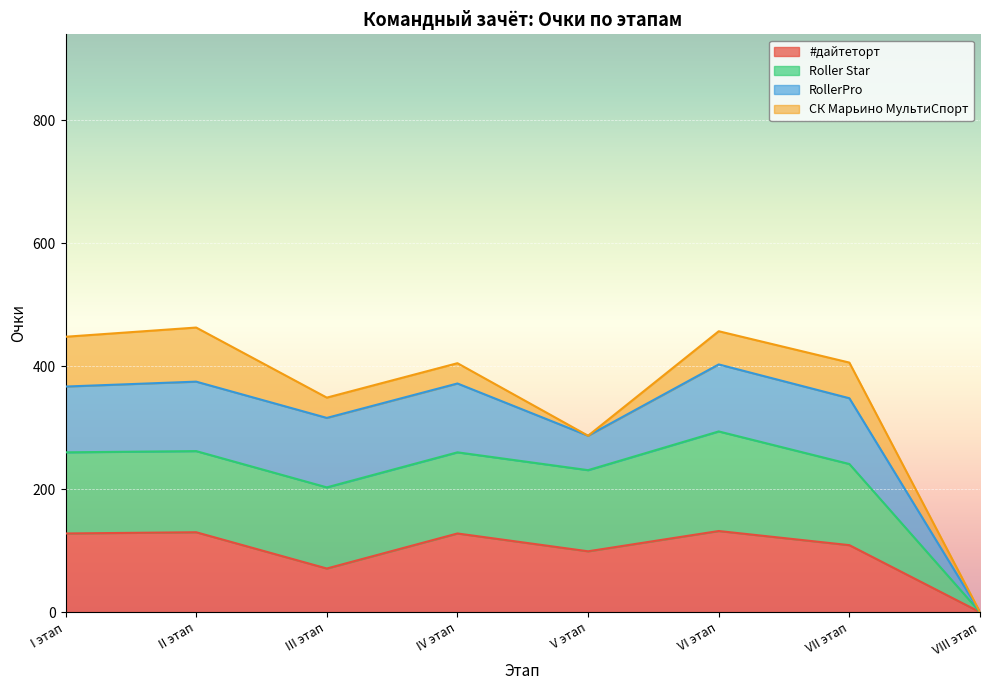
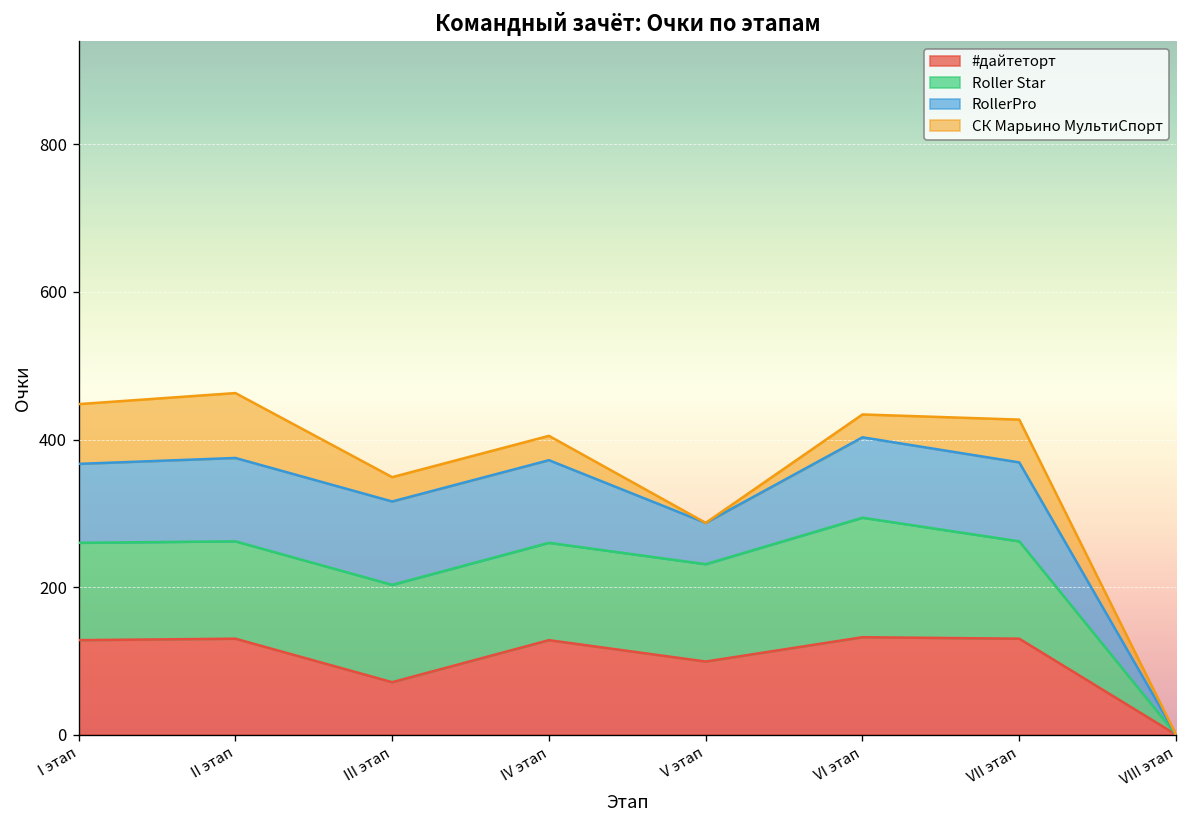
СК Марьино МультиСпорт, VI этап: 50 -> 30
#дайтеторт, VII этап: 110 -> 130
